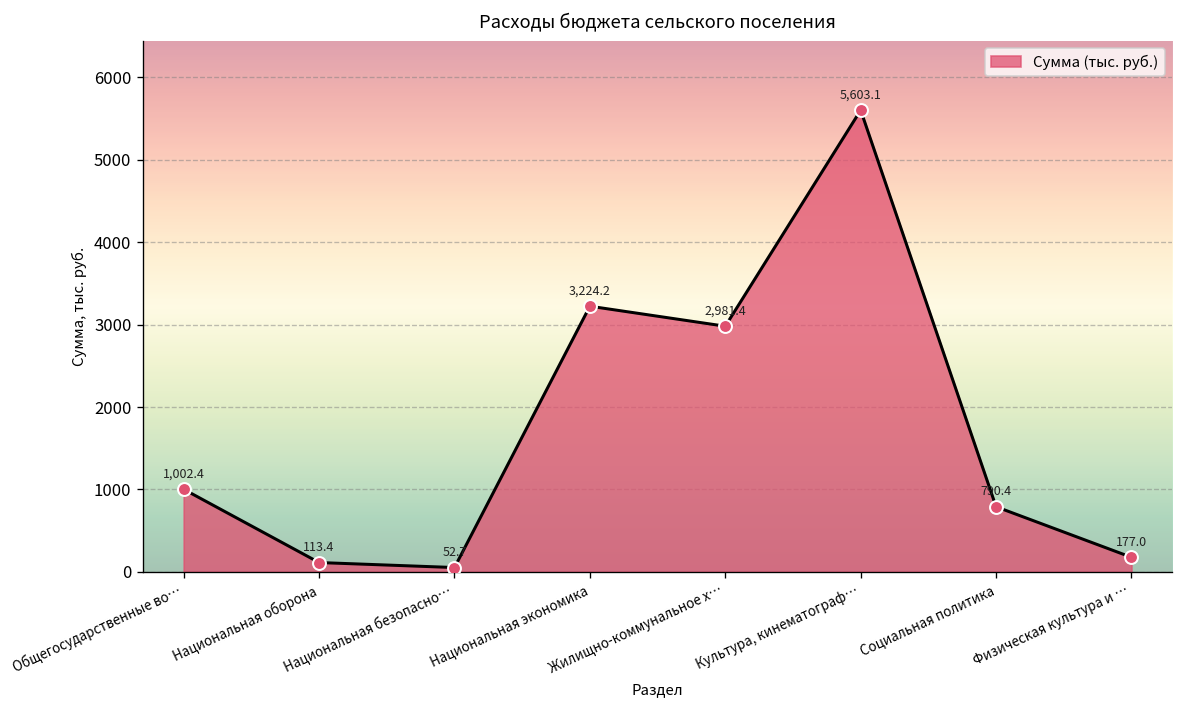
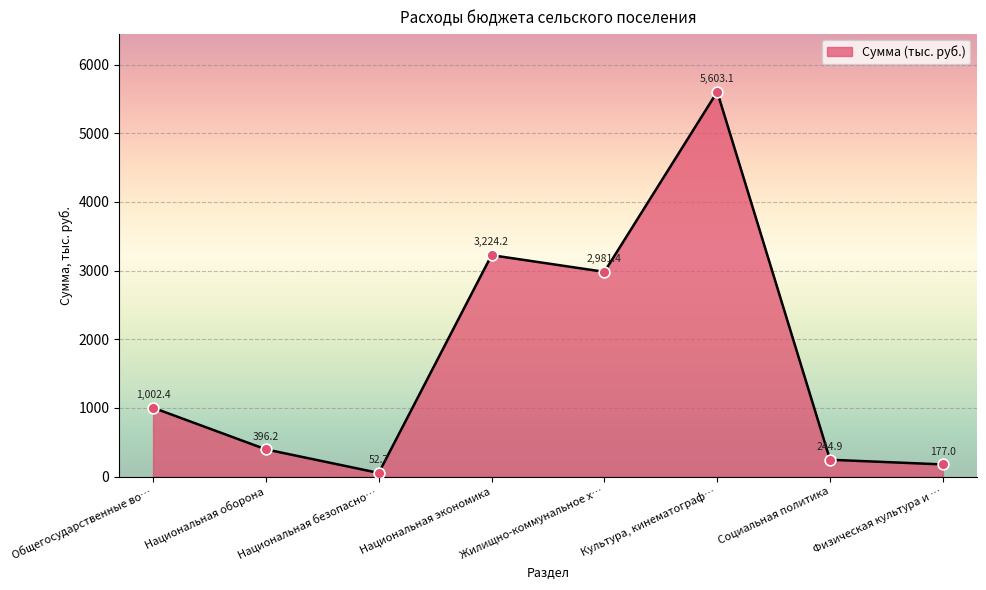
Национальная оборона: 113.4 -> 396.2
Социальная политика: 790.4 -> 244.9
